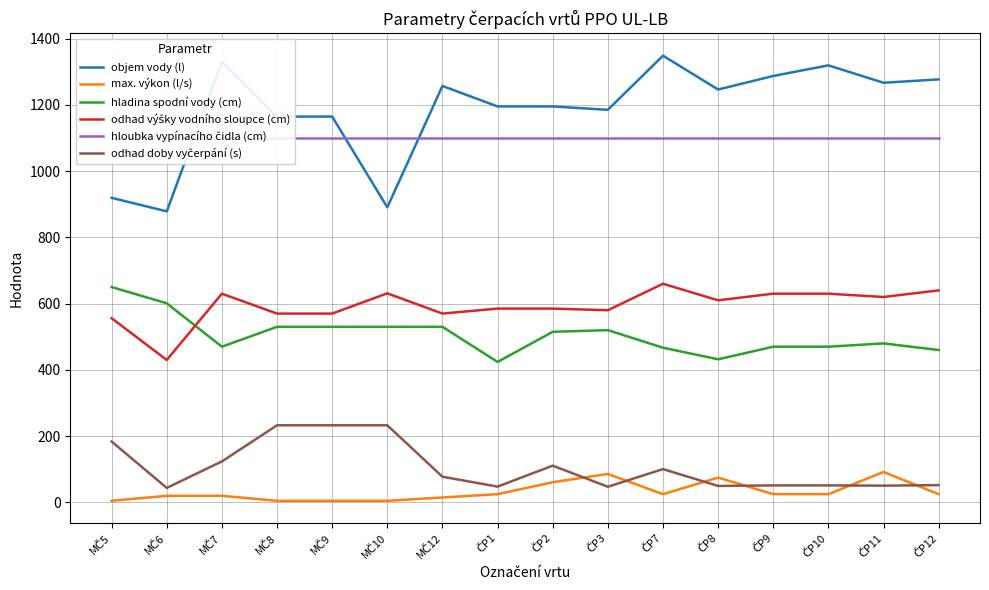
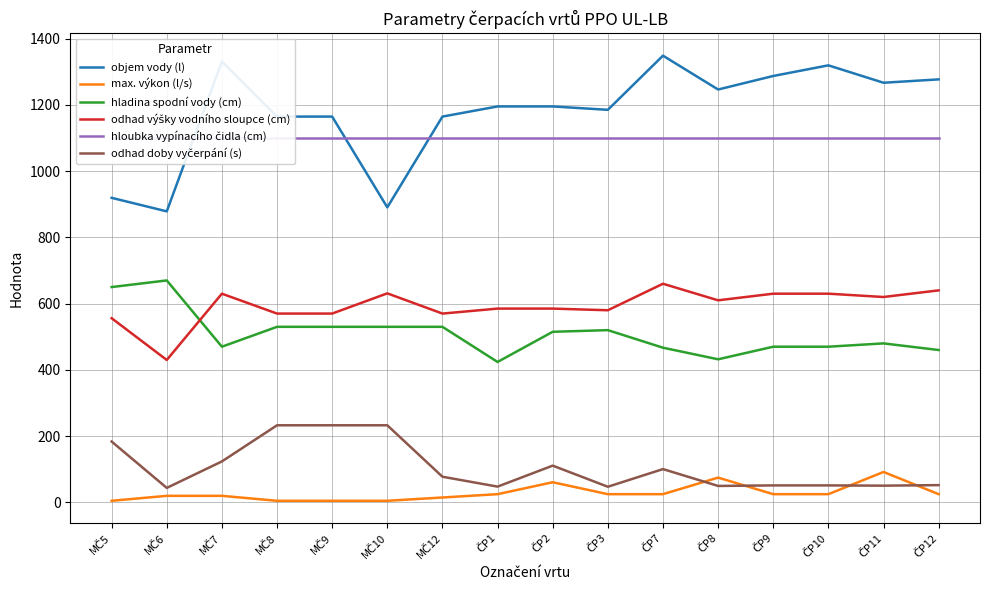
hladina spodní vody (cm), MČ6: 600 -> 670
objem vody (l), MČ12: 1260 -> 1160
max. výkon (l/s), ČP3: 90 -> 30
